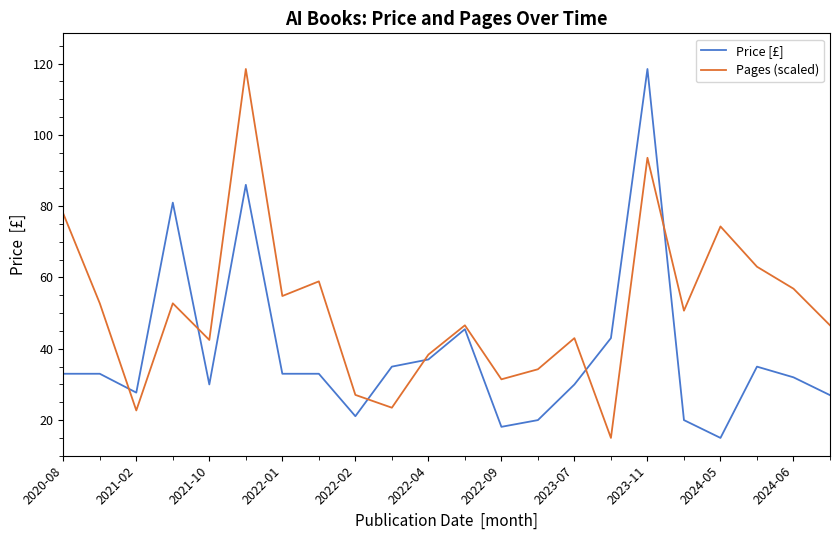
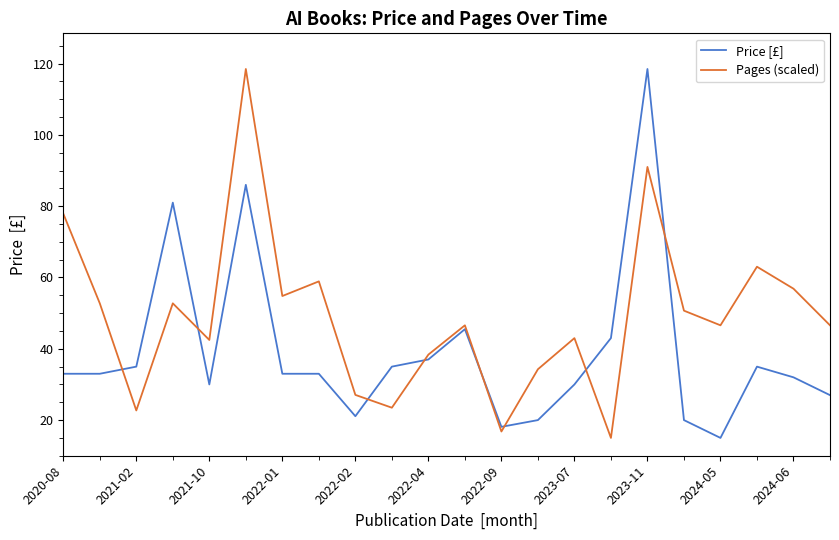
Price [£], 2021-02: 28 -> 35
Pages (scaled), 2022-09: 31 -> 17
Pages (scaled), 2023-11: 94 -> 91
Pages (scaled), 2024-05: 74 -> 47
